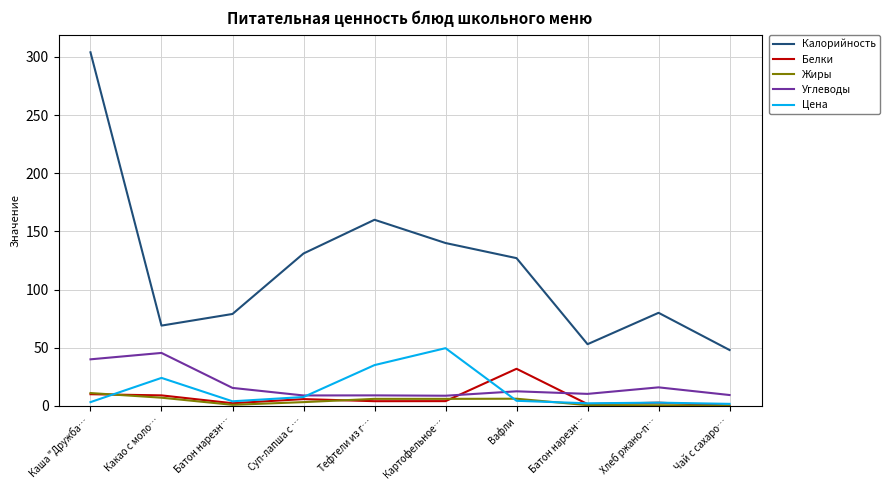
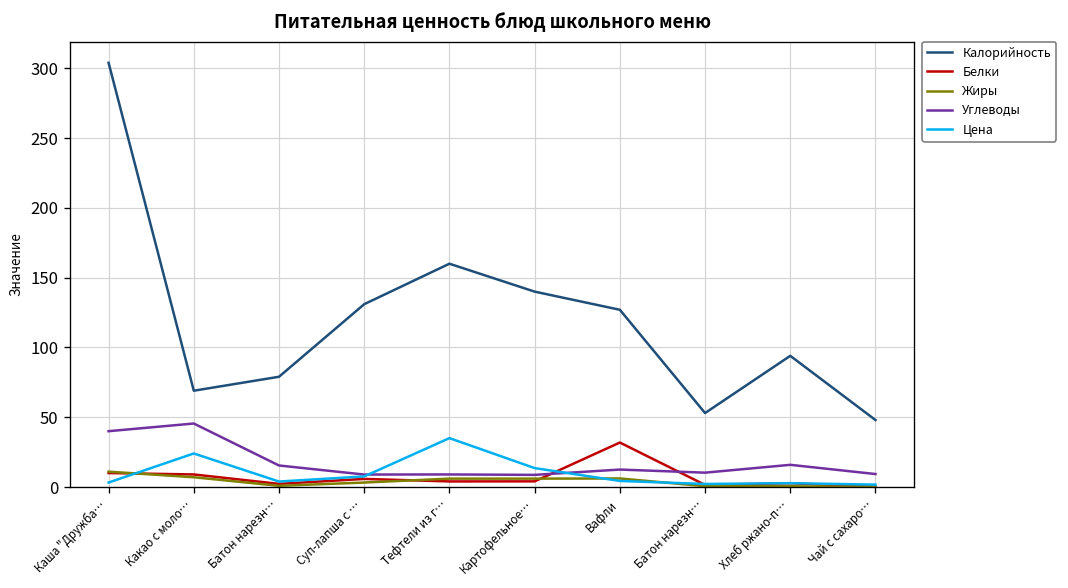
Цена, Картофельное…: 50 -> 14
Калорийность, Хлеб ржано-п…: 80 -> 94
